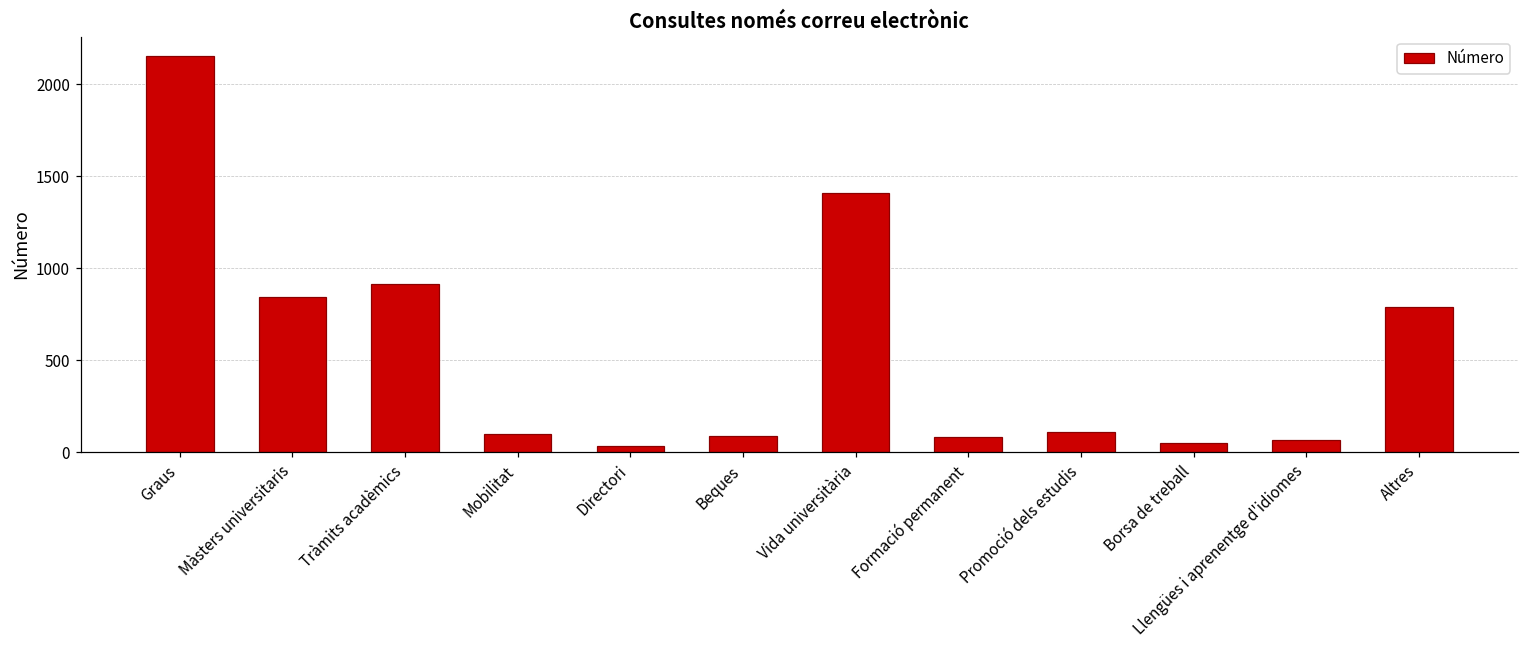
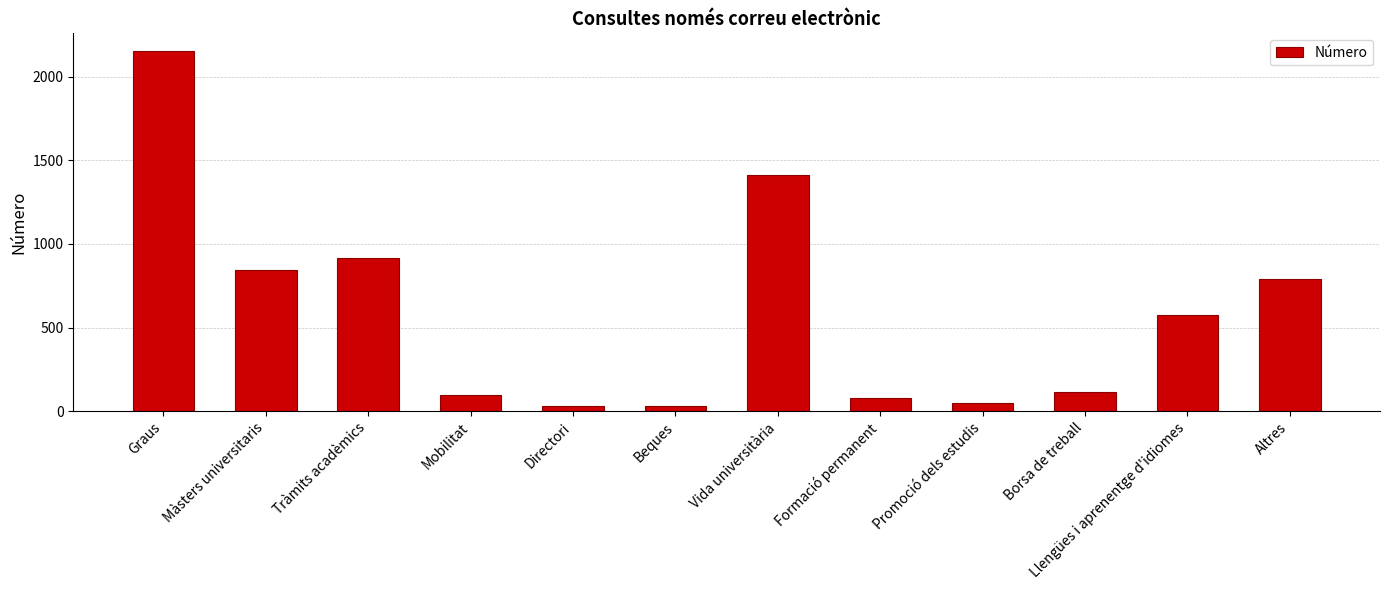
Beques: 90 -> 30
Promoció dels estudis: 110 -> 50
Borsa de treball: 50 -> 110
Llengües i aprenentge d'idiomes: 70 -> 580
